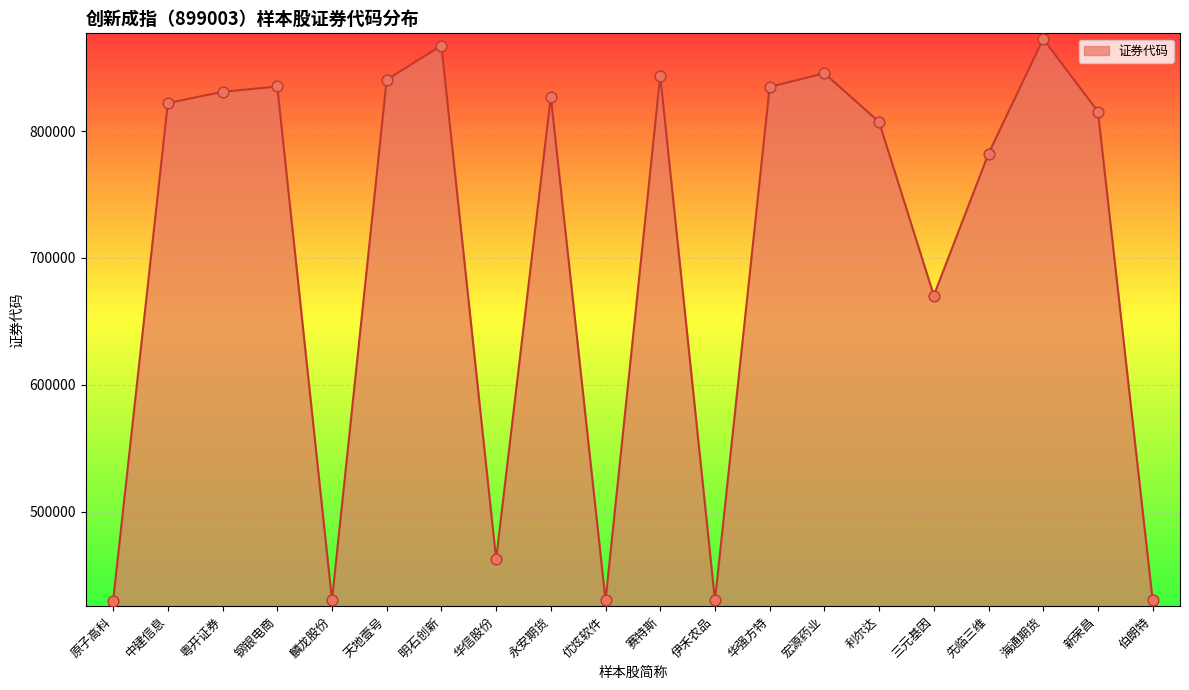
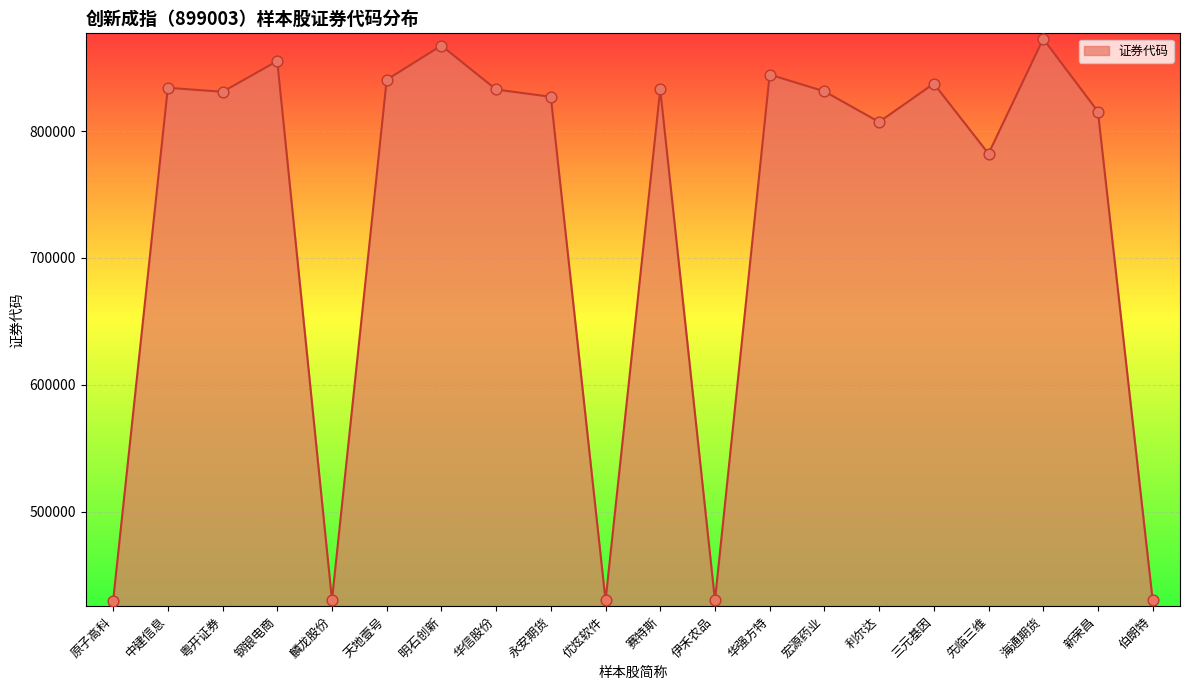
中建信息: 822000 -> 834000
钢银电商: 835000 -> 855000
华信股份: 463000 -> 833000
赛特斯: 844000 -> 833000
华强方特: 835000 -> 844000
宏源药业: 845000 -> 831000
三元基因: 670000 -> 837000
